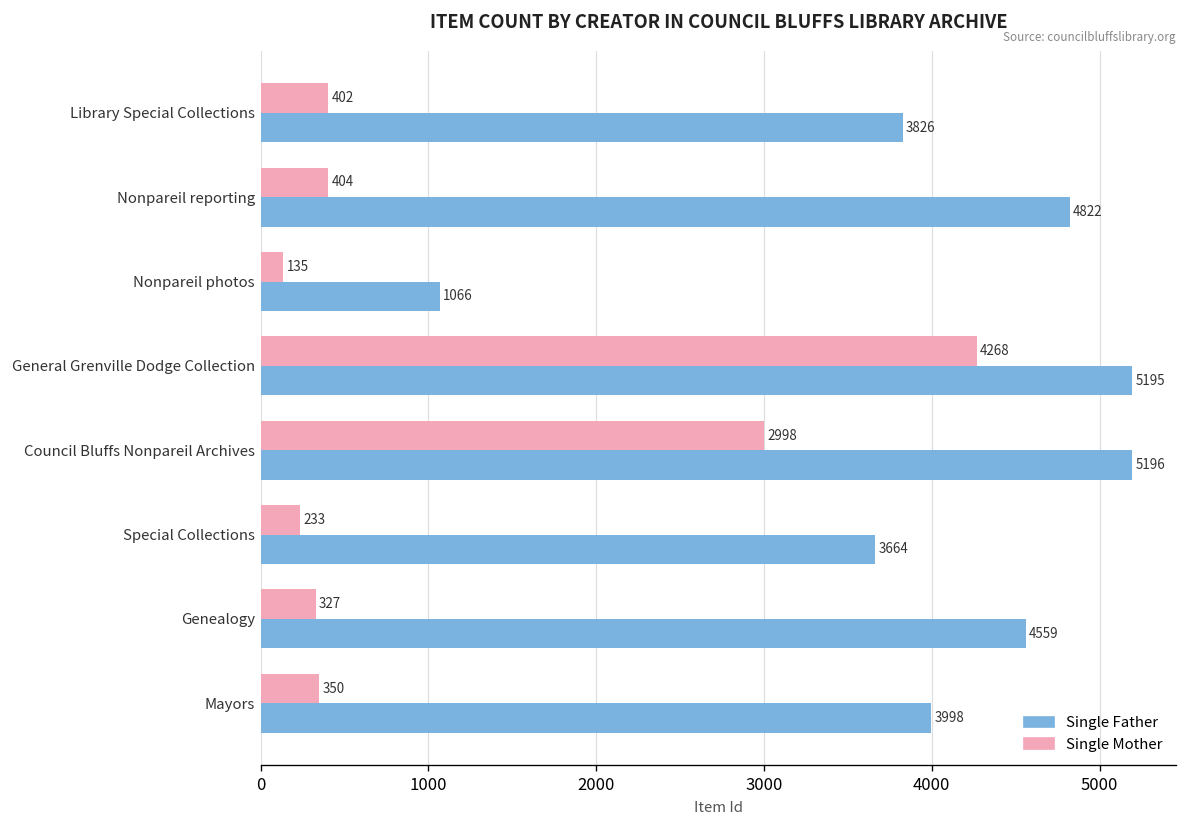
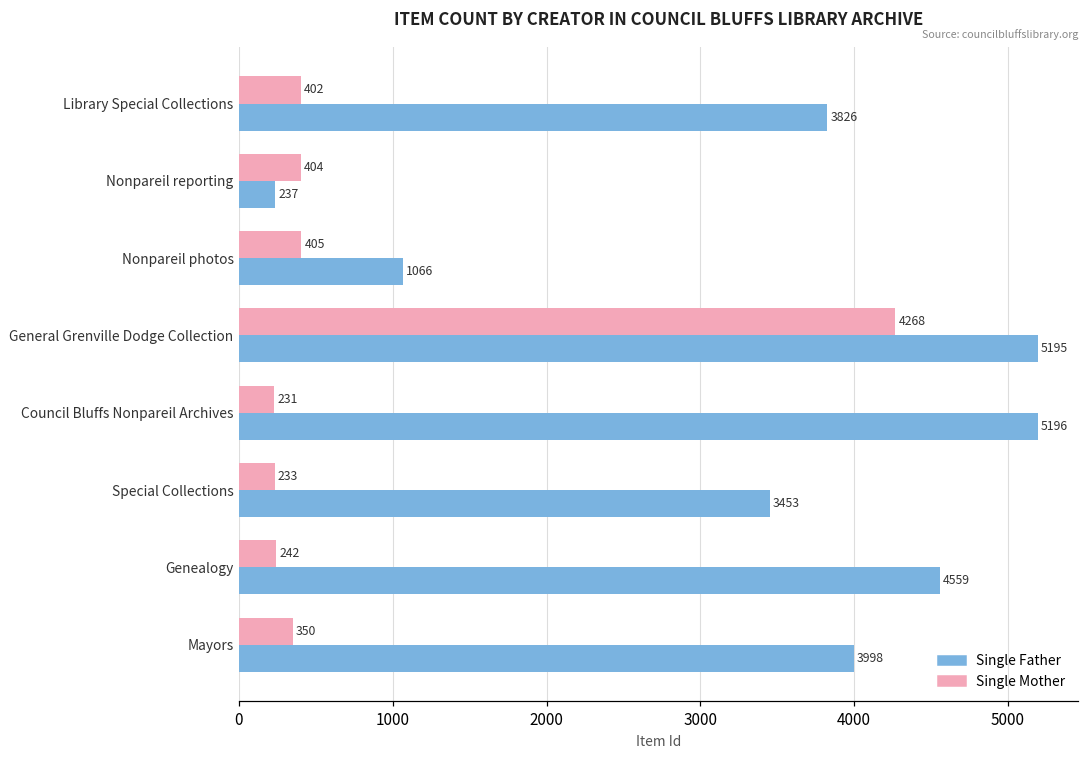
Single Father, Nonpareil reporting: 4822 -> 237
Single Mother, Nonpareil photos: 135 -> 405
Single Mother, Council Bluffs Nonpareil Archives: 2998 -> 231
Single Father, Special Collections: 3664 -> 3453
Single Mother, Genealogy: 327 -> 242
